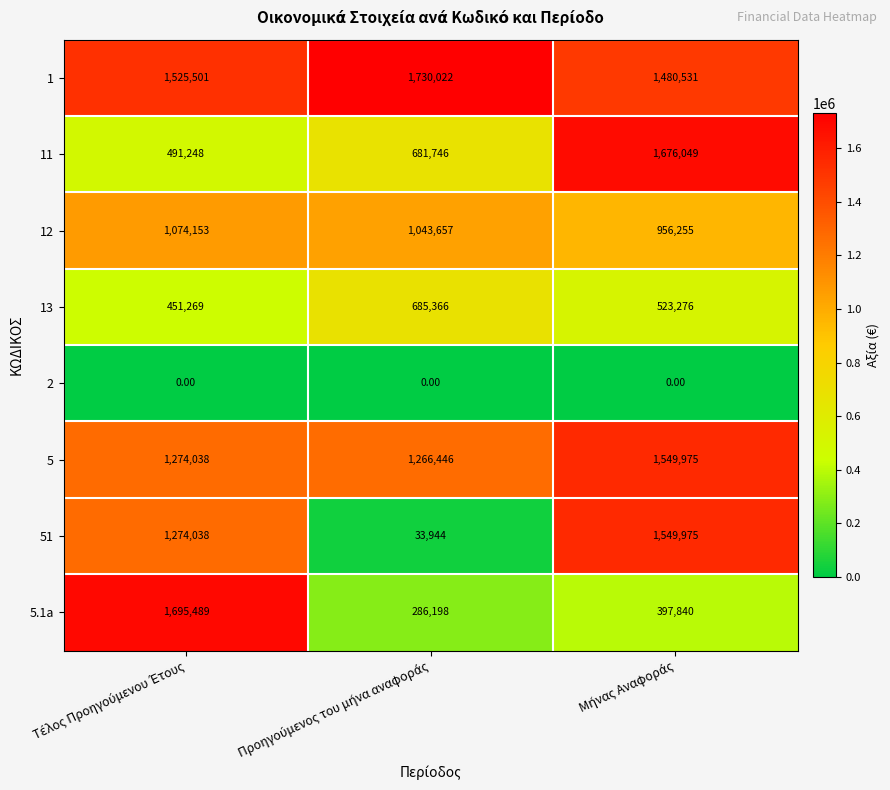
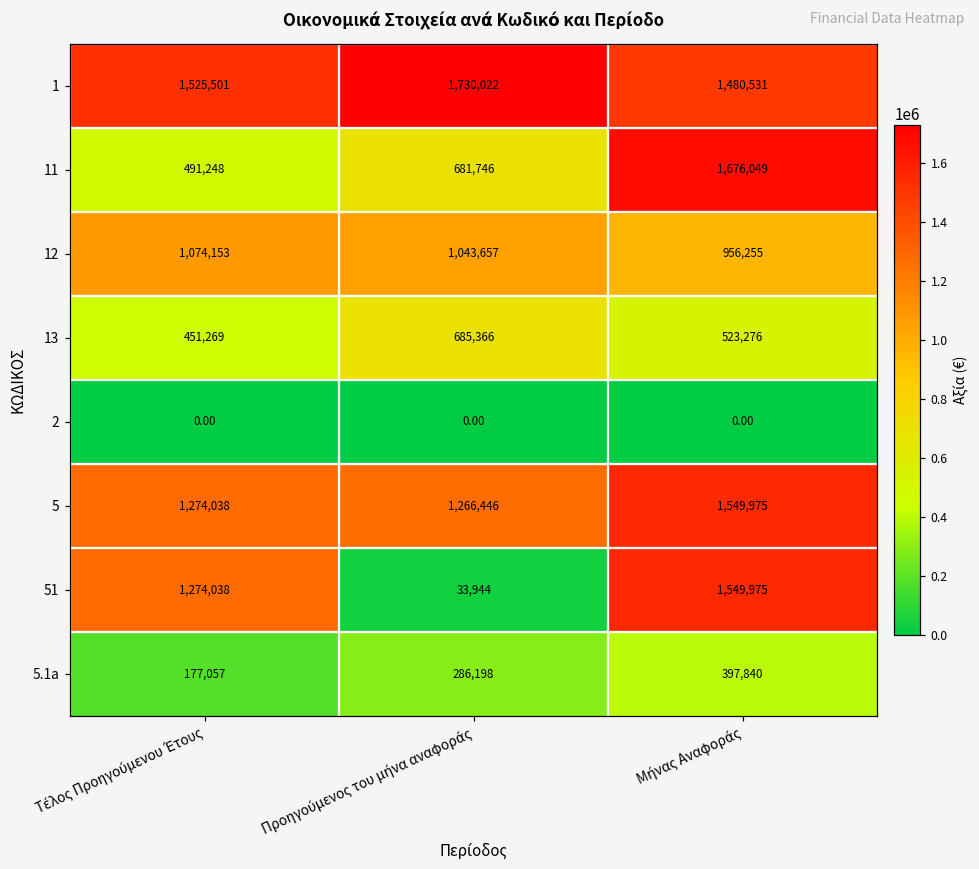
5.1a, Τέλος Προηγούμενου Έτους: 1,695,489 -> 177,057
